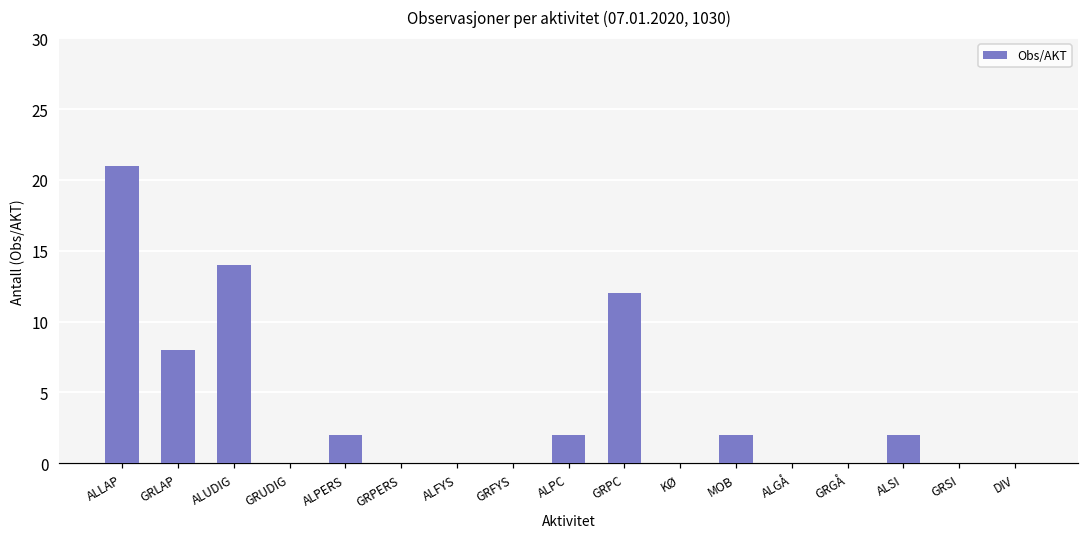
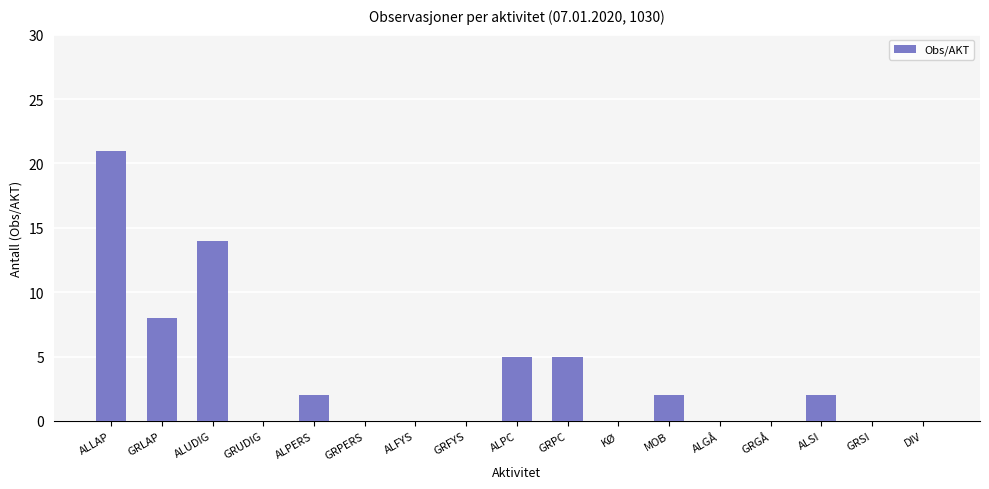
ALPC: 2 -> 5
GRPC: 12 -> 5
